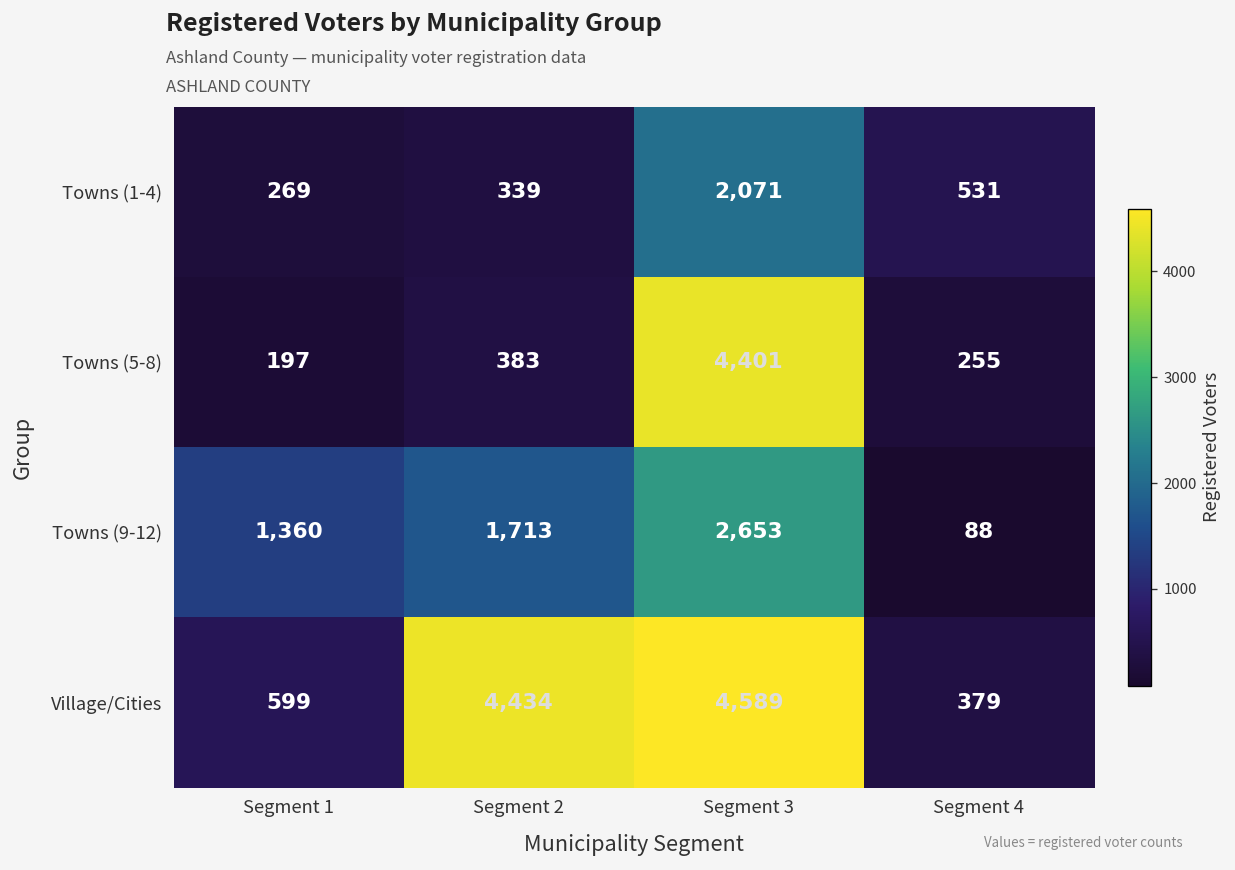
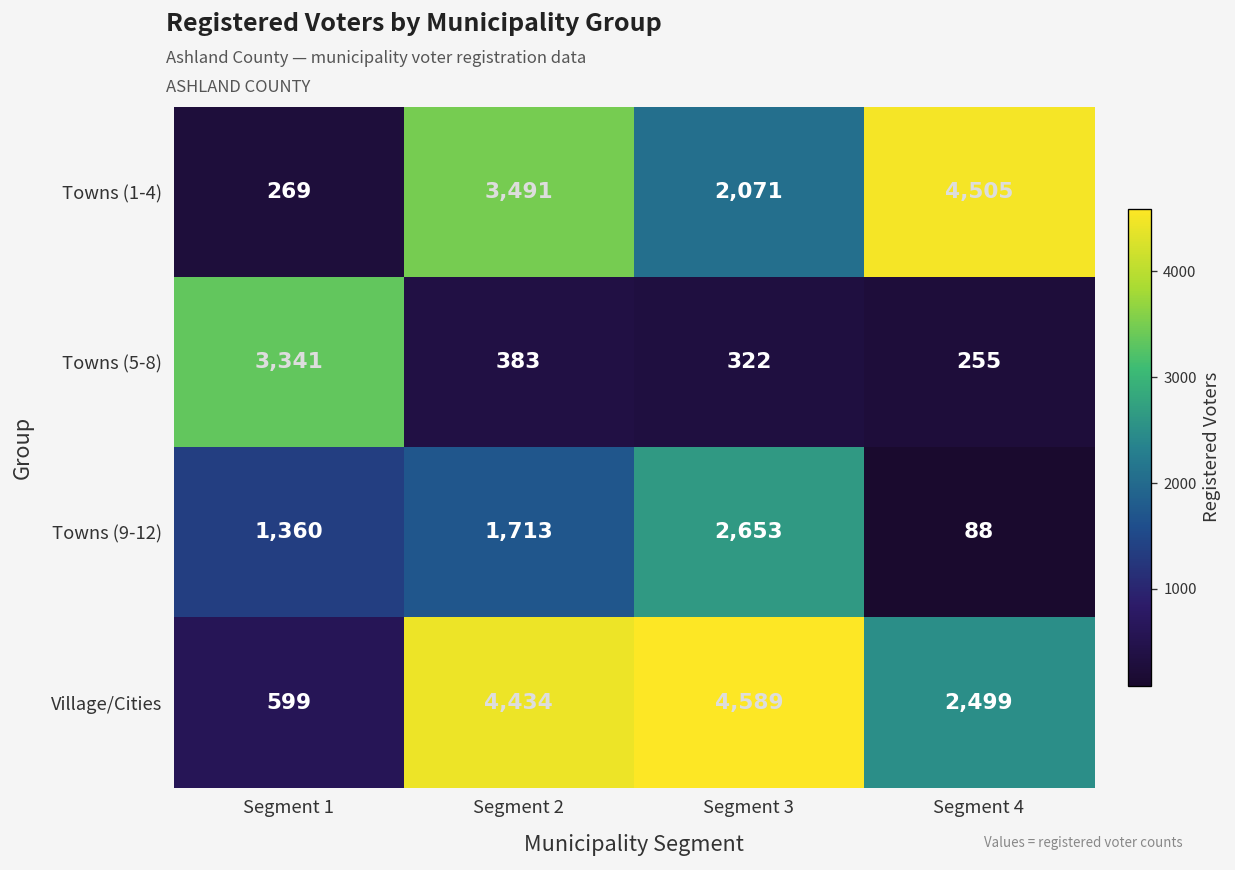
Towns (1-4), Segment 2: 339 -> 3,491
Towns (1-4), Segment 4: 531 -> 4,505
Towns (5-8), Segment 1: 197 -> 3,341
Towns (5-8), Segment 3: 4,401 -> 322
Village/Cities, Segment 4: 379 -> 2,499
